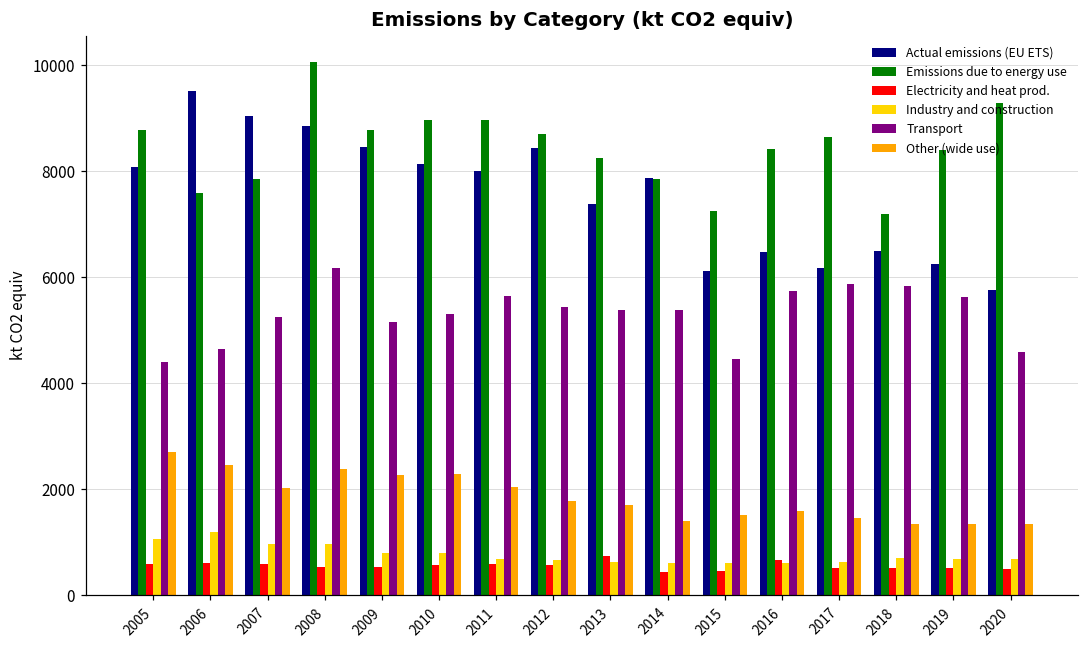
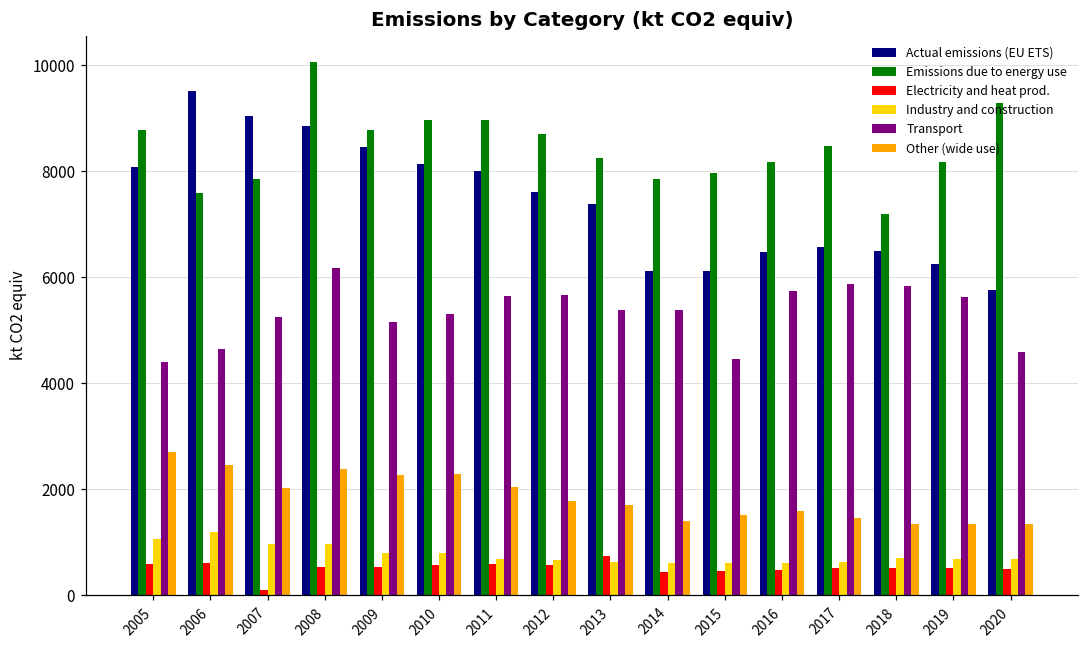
Electricity and heat prod., 2007: 600 -> 100
Actual emissions (EU ETS), 2012: 8400 -> 7600
Transport, 2012: 5400 -> 5700
Actual emissions (EU ETS), 2014: 7900 -> 6100
Emissions due to energy use, 2015: 7300 -> 8000
Emissions due to energy use, 2016: 8400 -> 8200
Electricity and heat prod., 2016: 700 -> 500
Actual emissions (EU ETS), 2017: 6200 -> 6600
Emissions due to energy use, 2017: 8600 -> 8500
Emissions due to energy use, 2019: 8400 -> 8200
